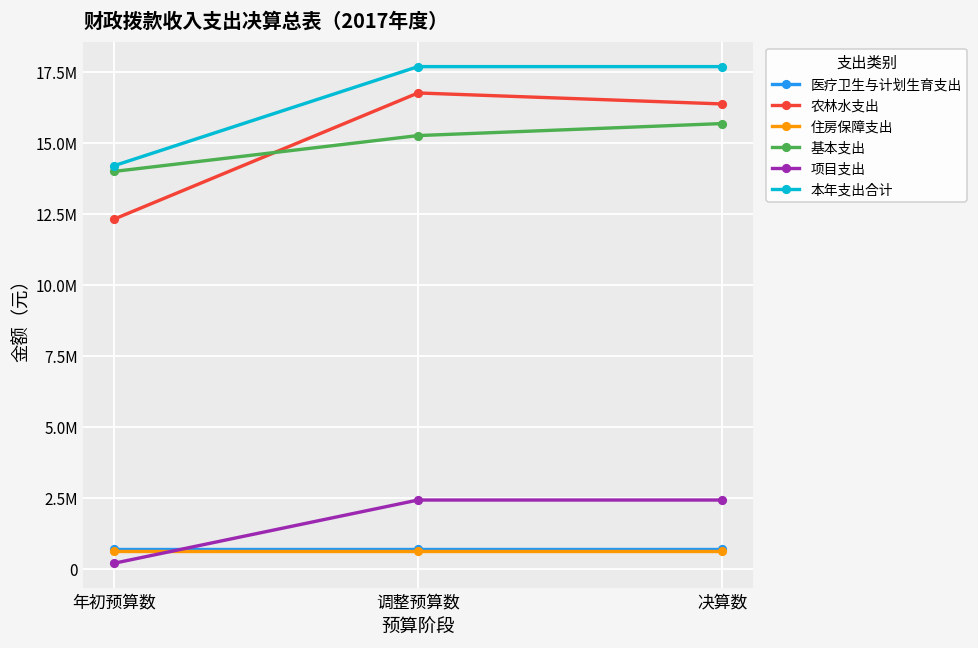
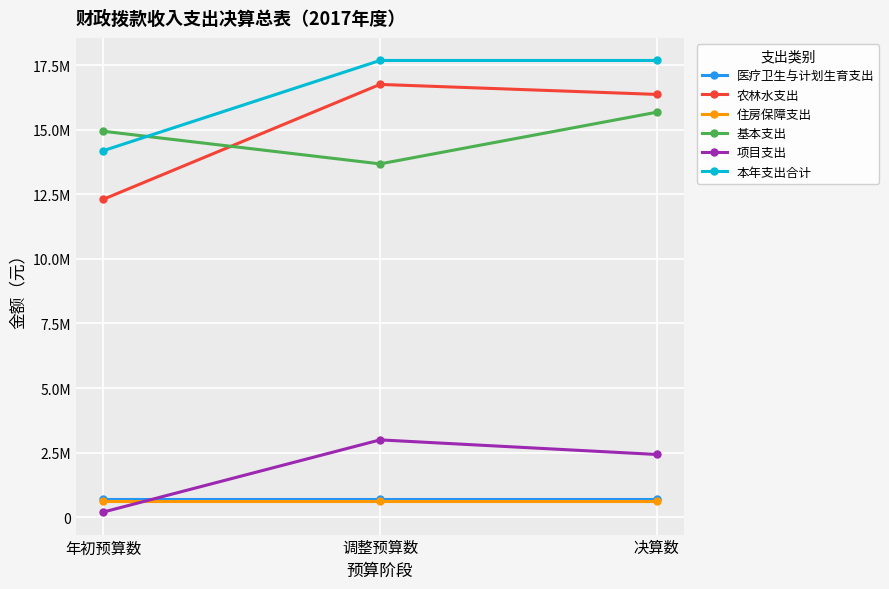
基本支出, 年初预算数: 14000000 -> 14900000
基本支出, 调整预算数: 15300000 -> 13700000
项目支出, 调整预算数: 2400000 -> 3000000
